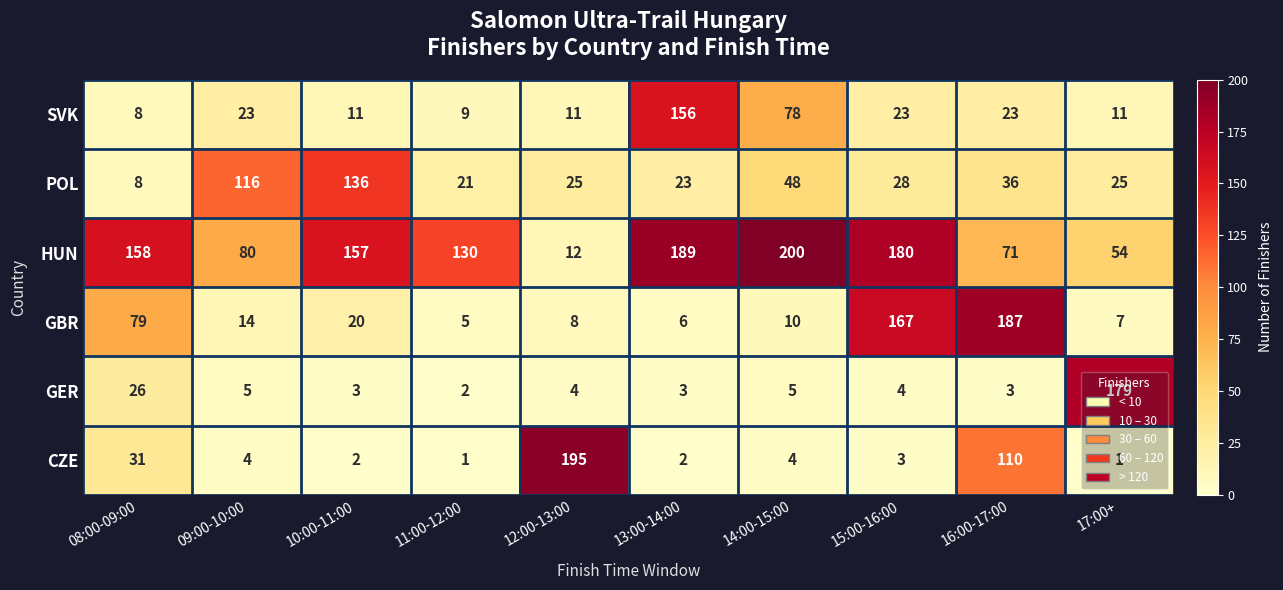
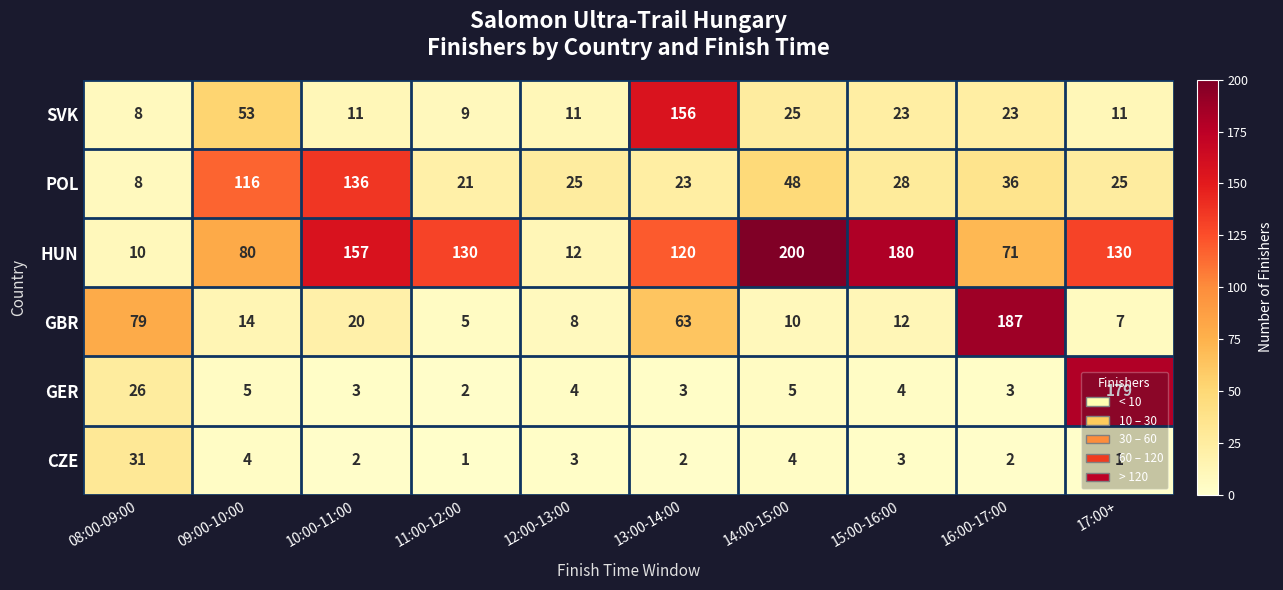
SVK, 09:00-10:00: 23 -> 53
SVK, 14:00-15:00: 78 -> 25
HUN, 08:00-09:00: 158 -> 10
HUN, 13:00-14:00: 189 -> 120
HUN, 17:00+: 54 -> 130
GBR, 13:00-14:00: 6 -> 63
GBR, 15:00-16:00: 167 -> 12
CZE, 12:00-13:00: 195 -> 3
CZE, 16:00-17:00: 110 -> 2
